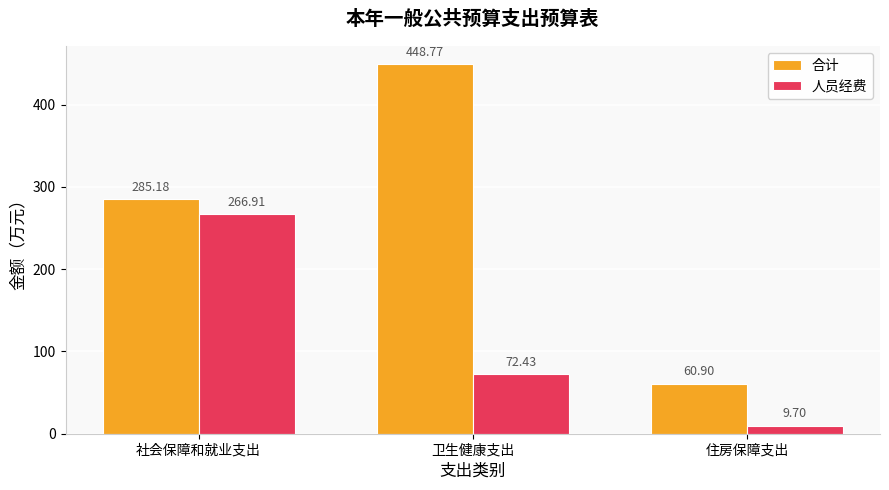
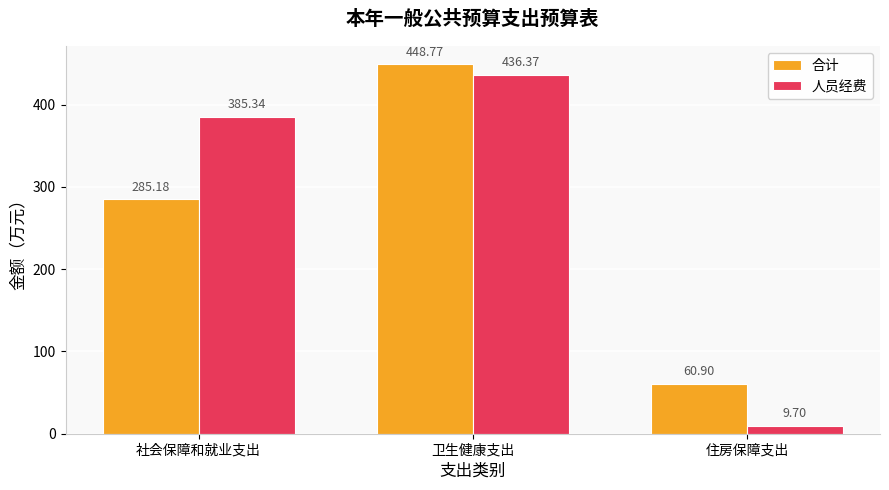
人员经费, 社会保障和就业支出: 266.91 -> 385.34
人员经费, 卫生健康支出: 72.43 -> 436.37
